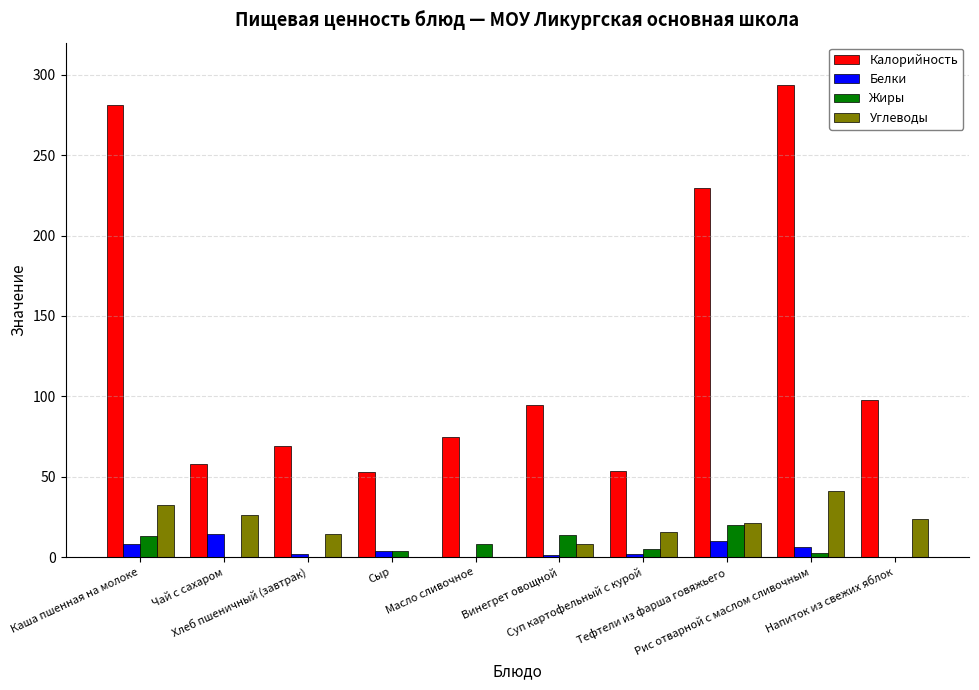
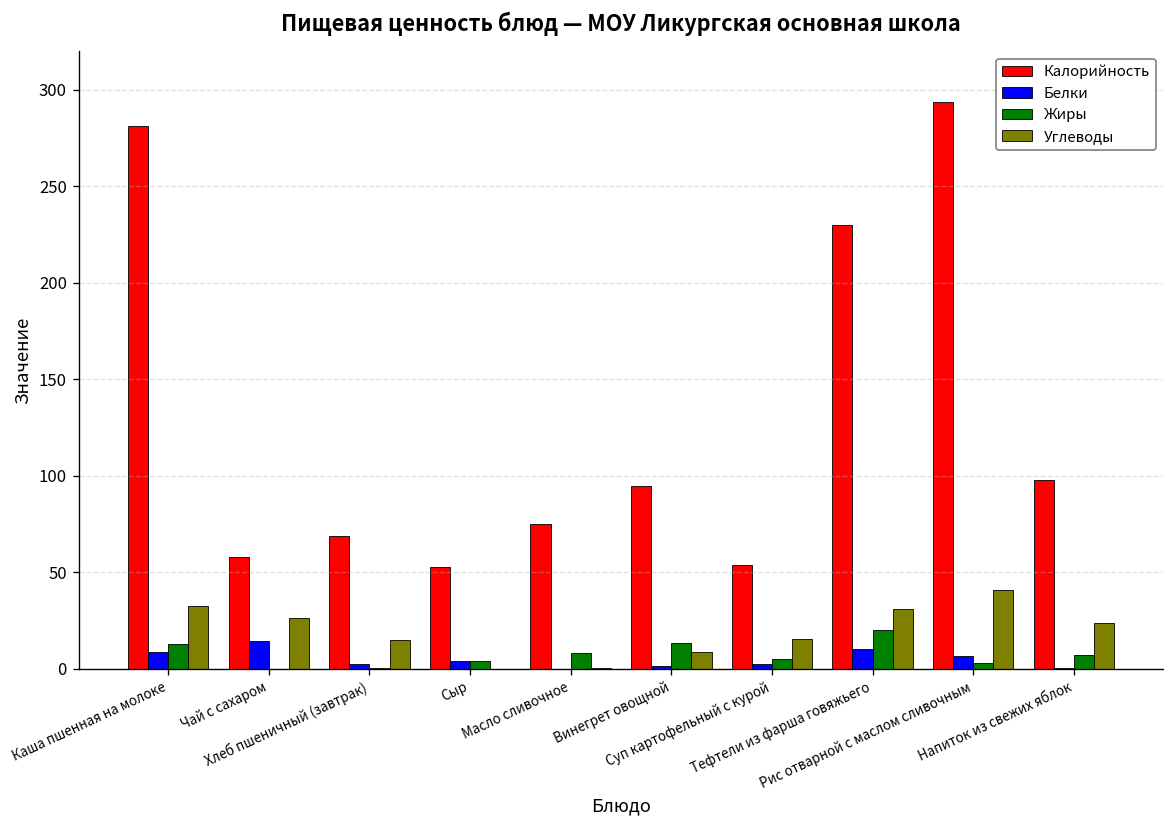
Углеводы, Тефтели из фарша говяжьего: 21 -> 31
Жиры, Напиток из свежих яблок: 0 -> 7
